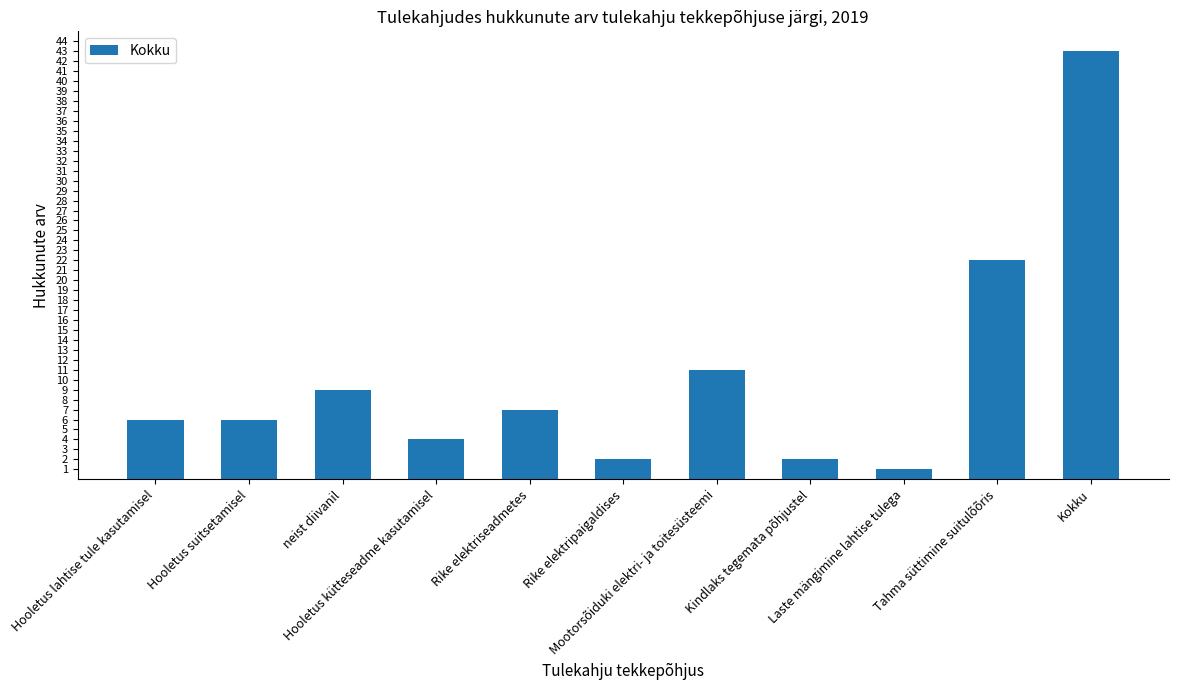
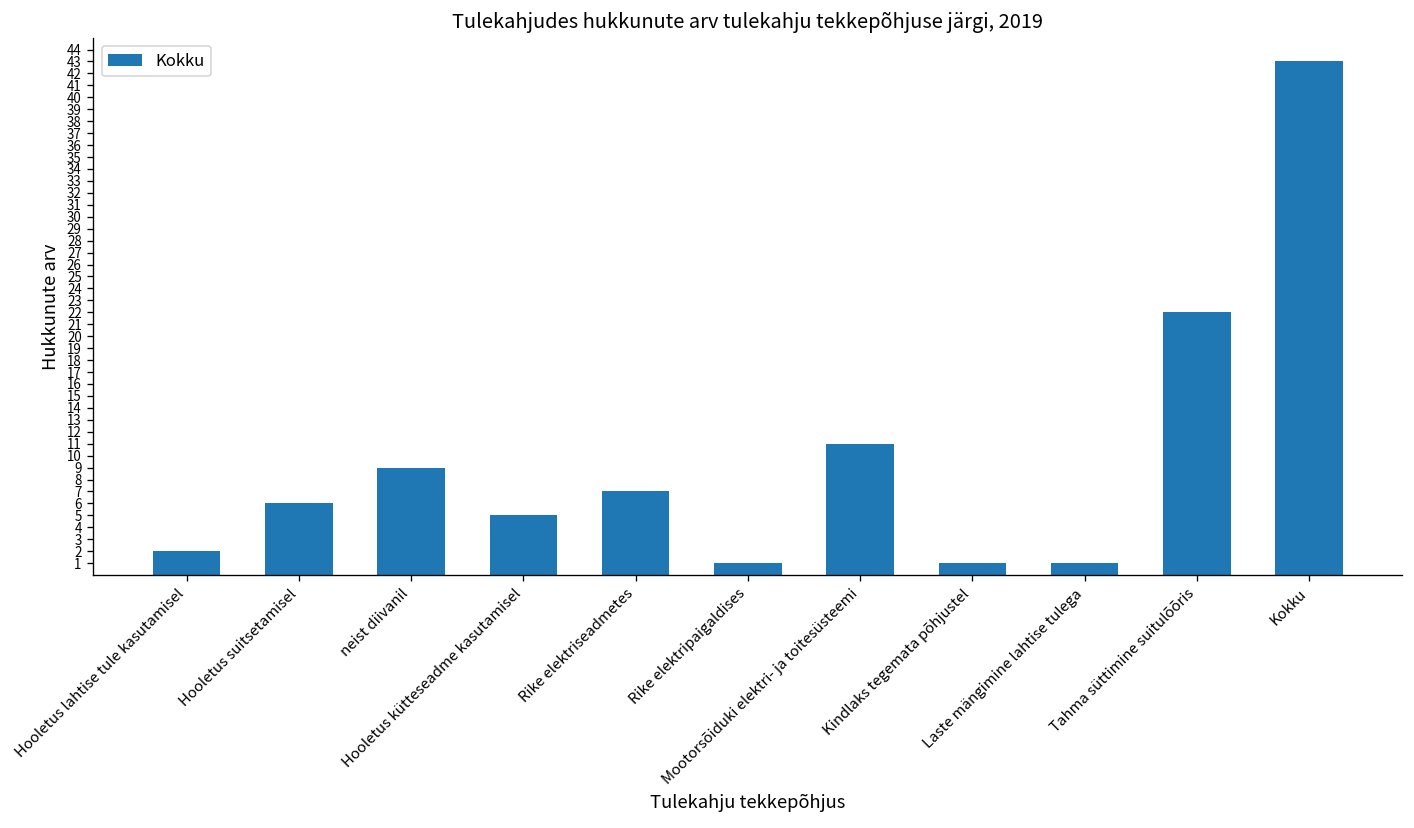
Hooletus lahtise tule kasutamisel: 6 -> 2
Hooletus kütteseadme kasutamisel: 4 -> 5
Rike elektripaigaldises: 2 -> 1
Kindlaks tegemata põhjustel: 2 -> 1
